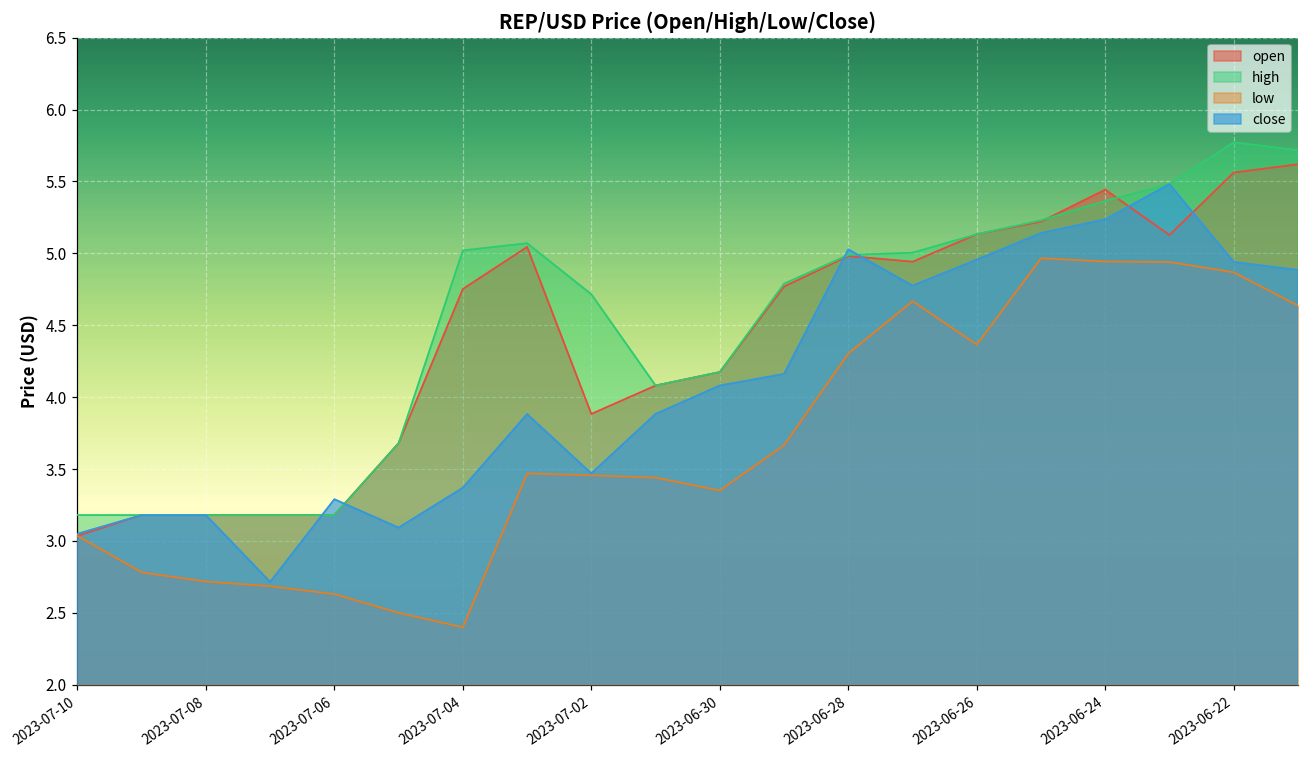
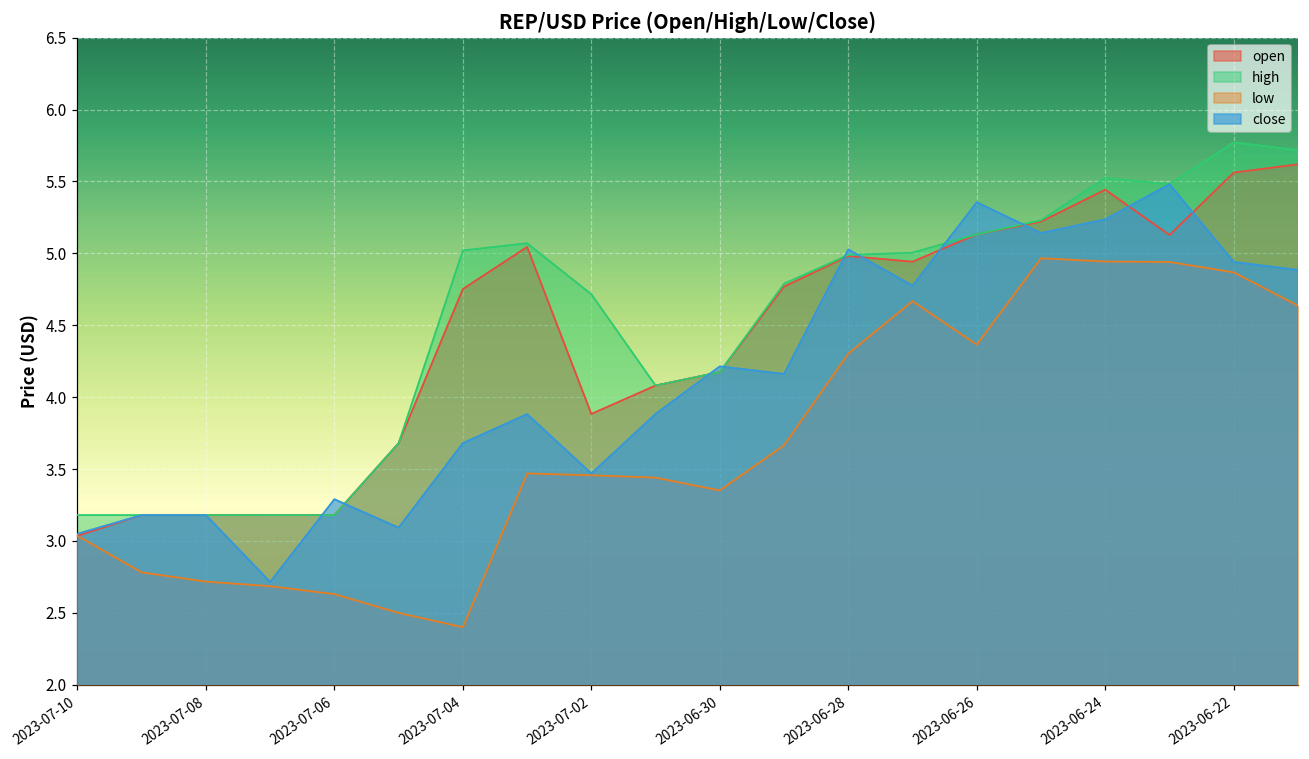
close, 2023-07-04: 3.37 -> 3.68
close, 2023-06-30: 4.08 -> 4.21
close, 2023-06-26: 4.96 -> 5.36
high, 2023-06-24: 5.37 -> 5.52
